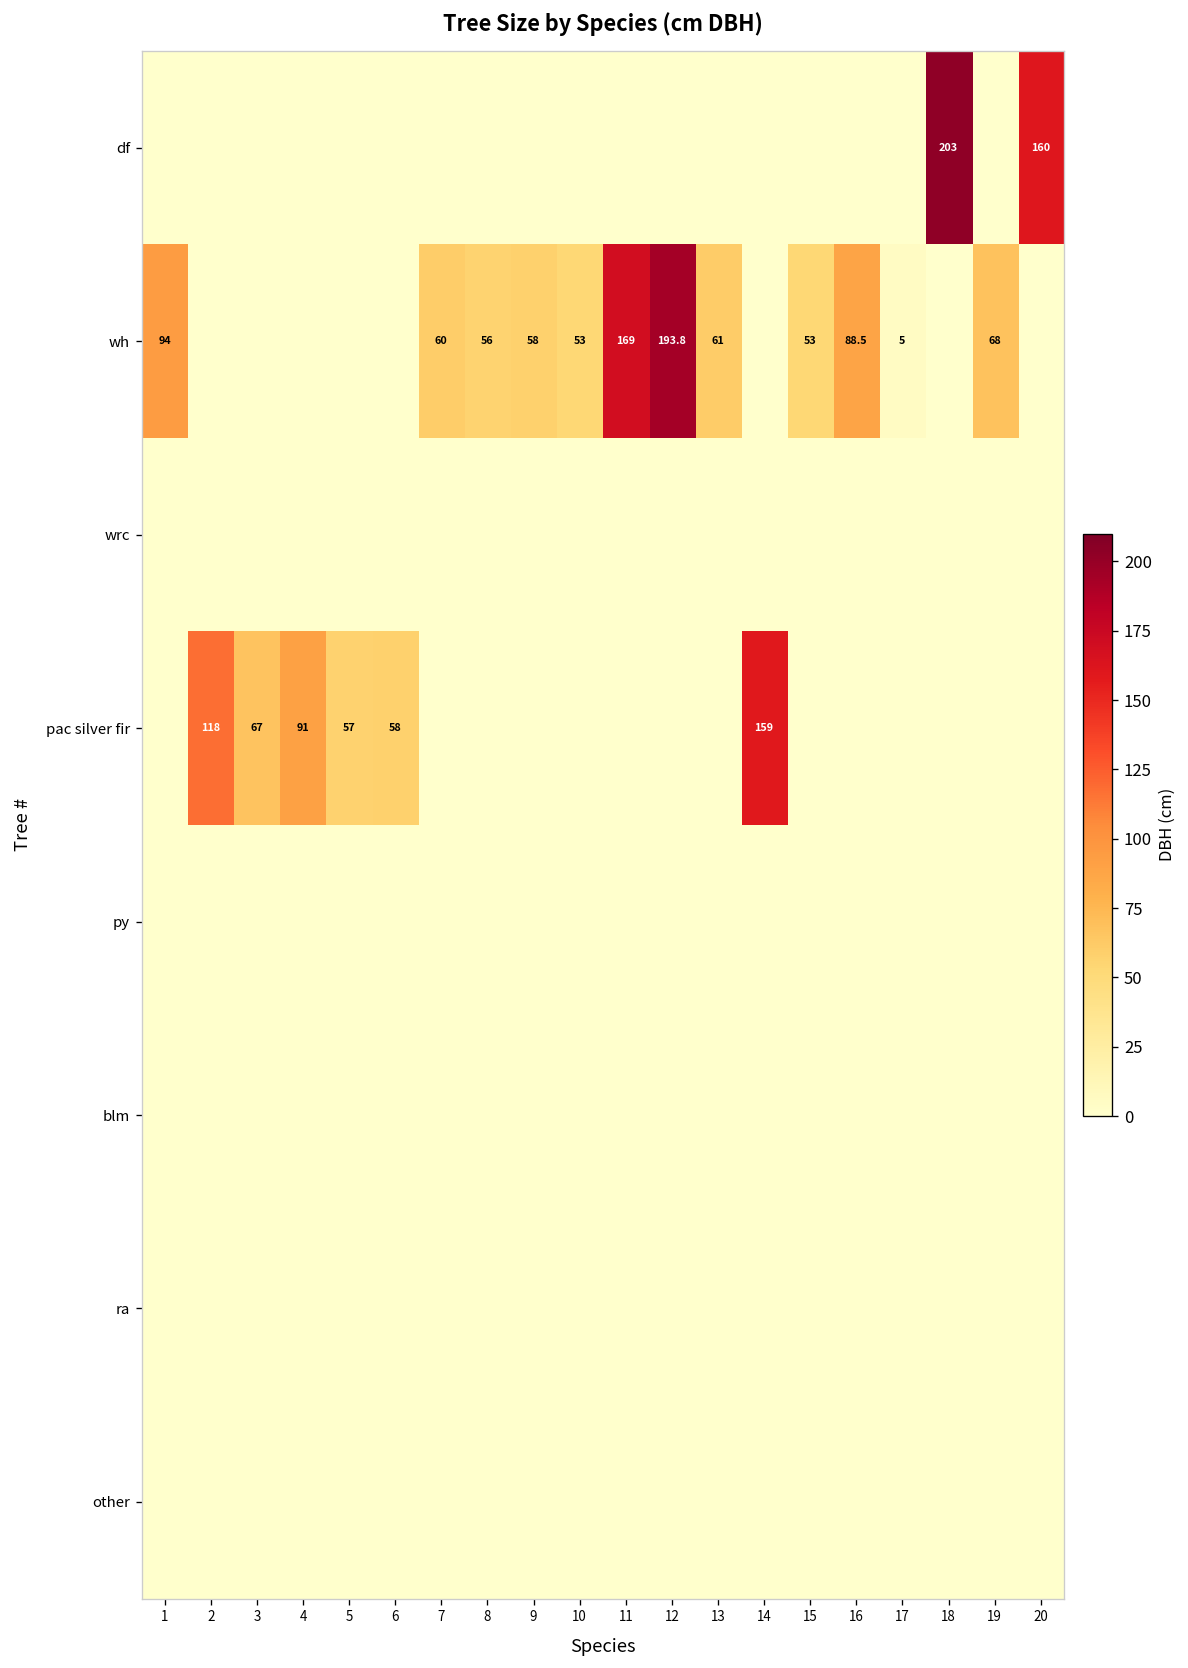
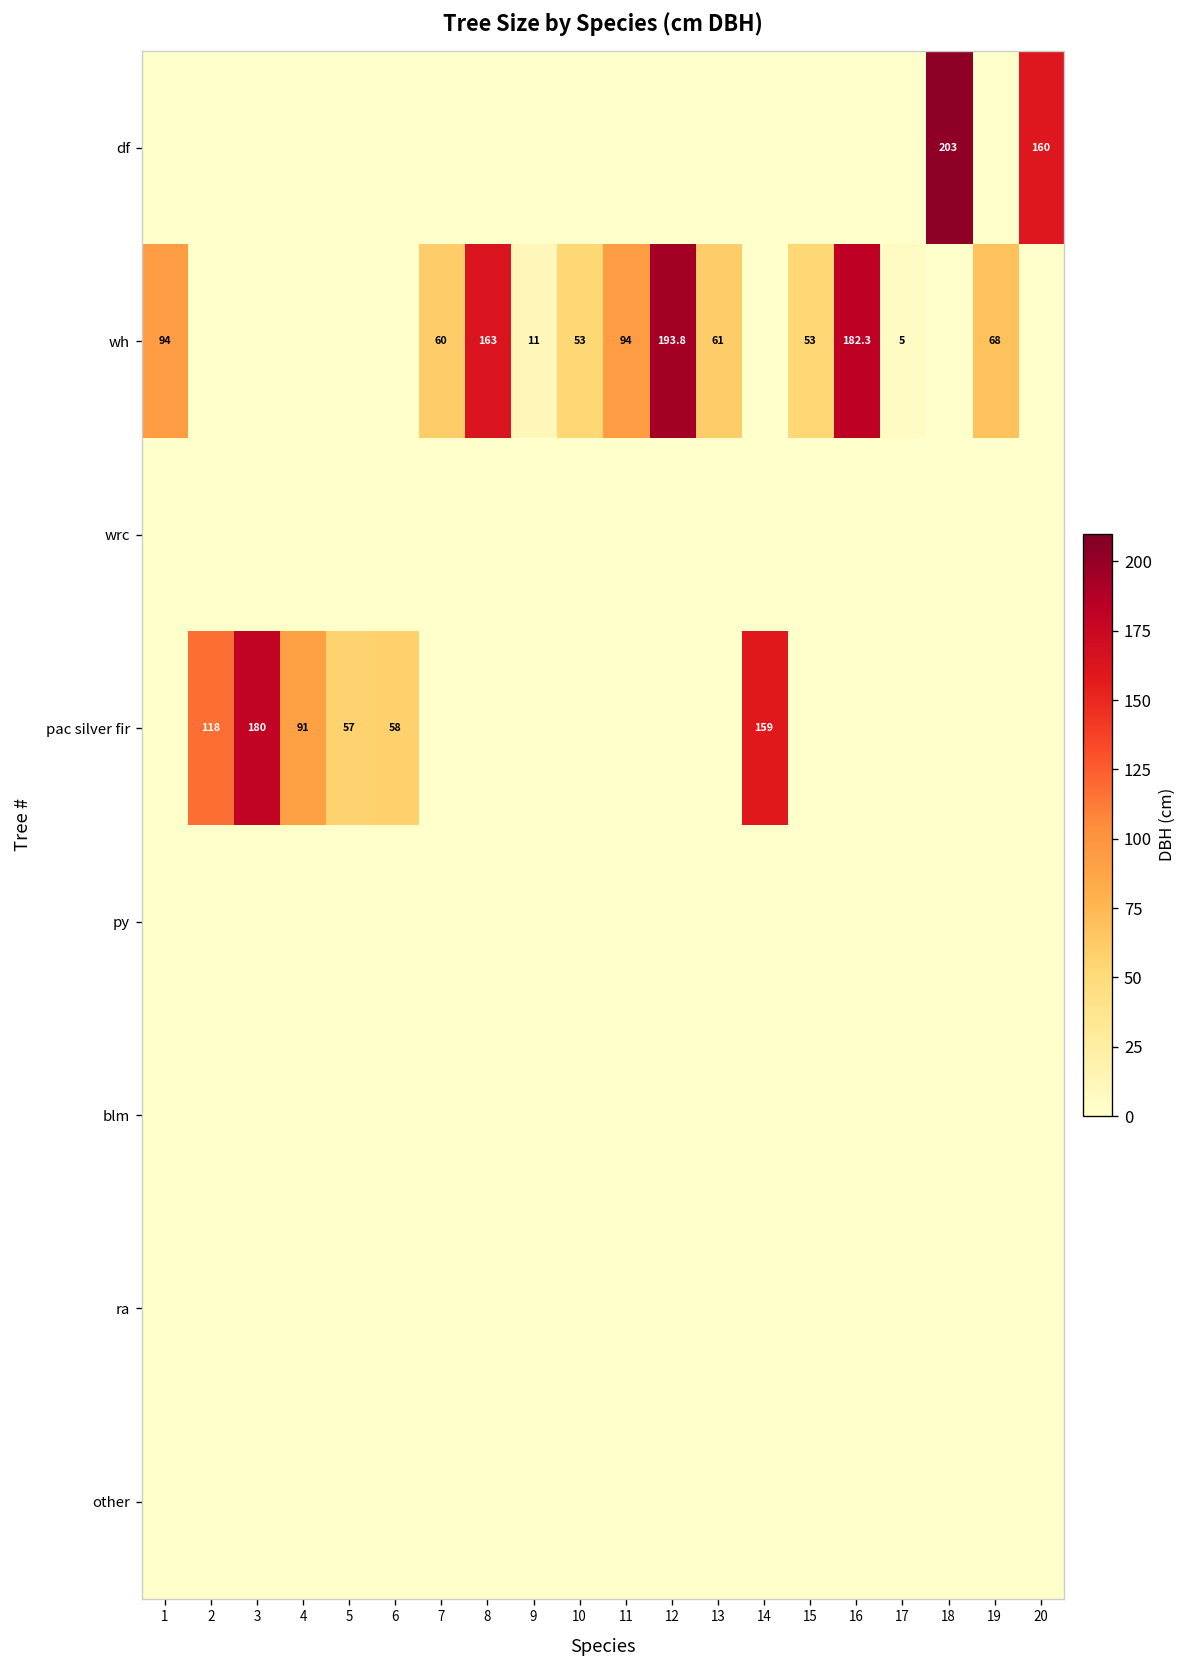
wh, 8: 56 -> 163
wh, 9: 58 -> 11
wh, 11: 169 -> 94
wh, 16: 88.5 -> 182.3
pac silver fir, 3: 67 -> 180
